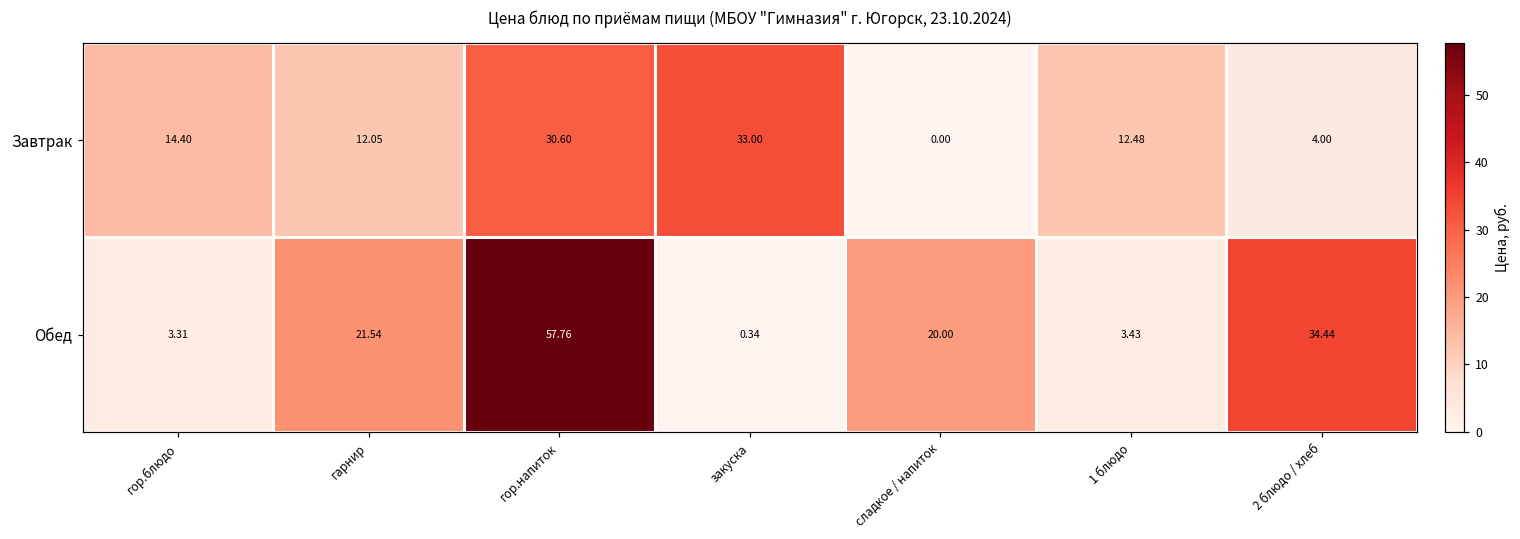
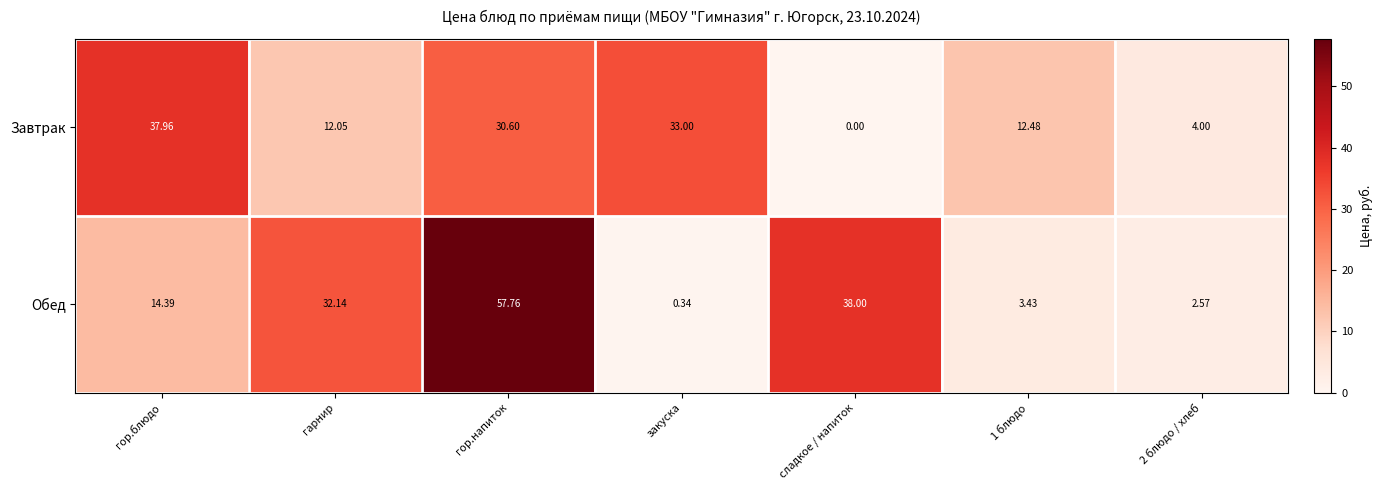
Завтрак, гор.блюдо: 14.40 -> 37.96
Обед, гор.блюдо: 3.31 -> 14.39
Обед, гарнир: 21.54 -> 32.14
Обед, сладкое / напиток: 20.00 -> 38.00
Обед, 2 блюдо / хлеб: 34.44 -> 2.57
